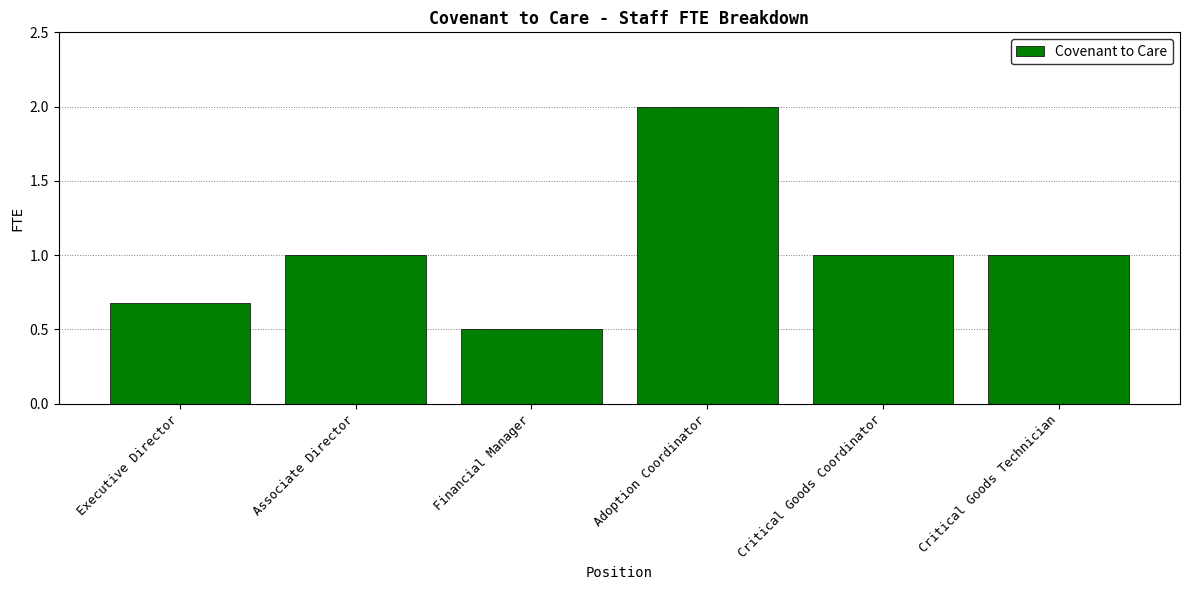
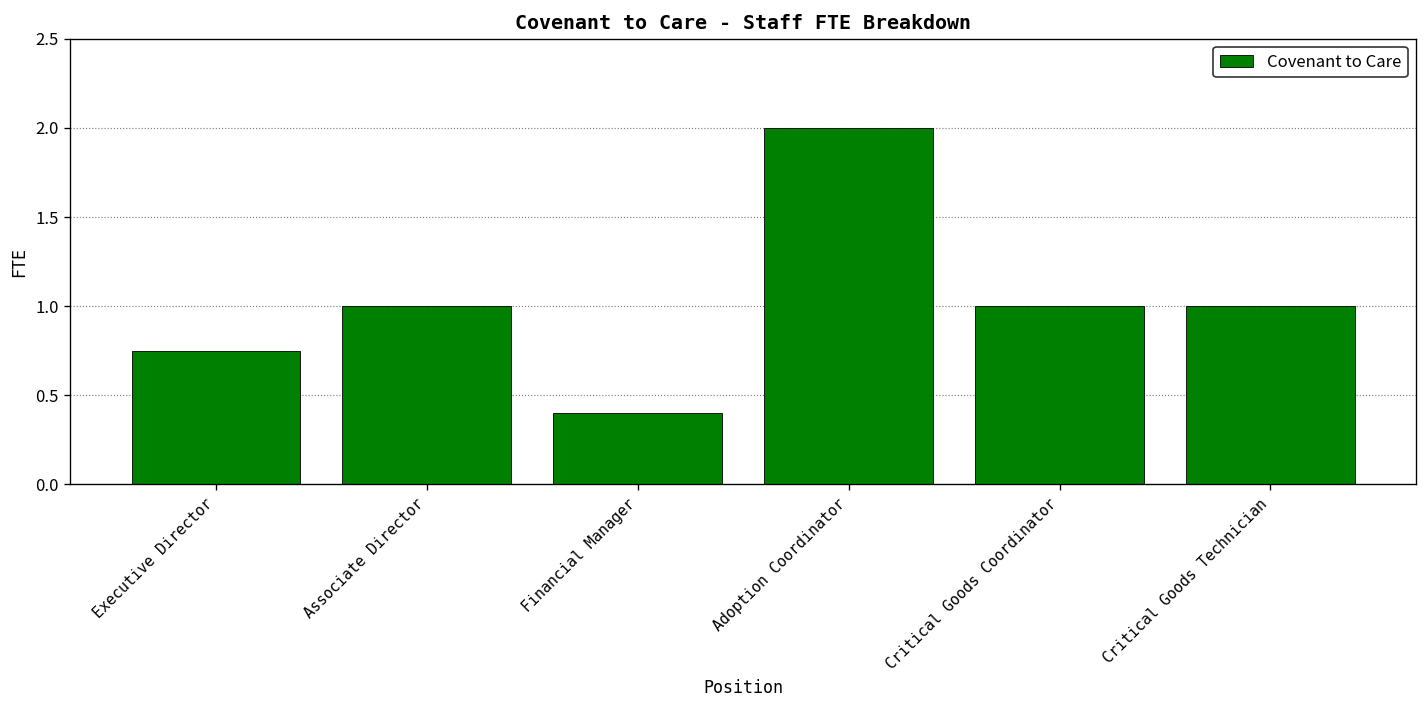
Executive Director: 0.68 -> 0.75
Financial Manager: 0.5 -> 0.4
